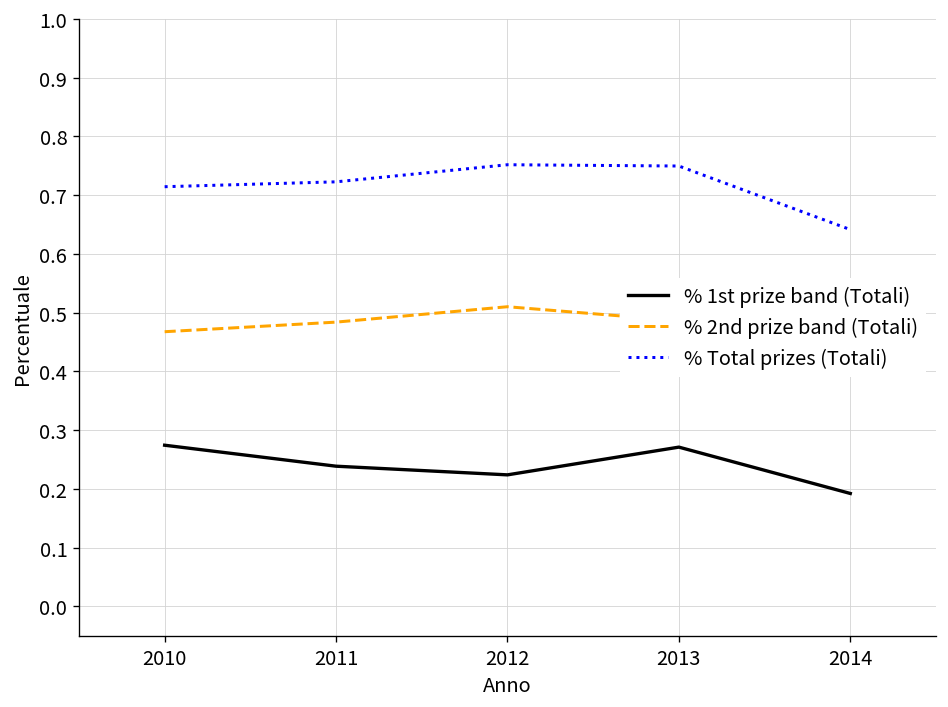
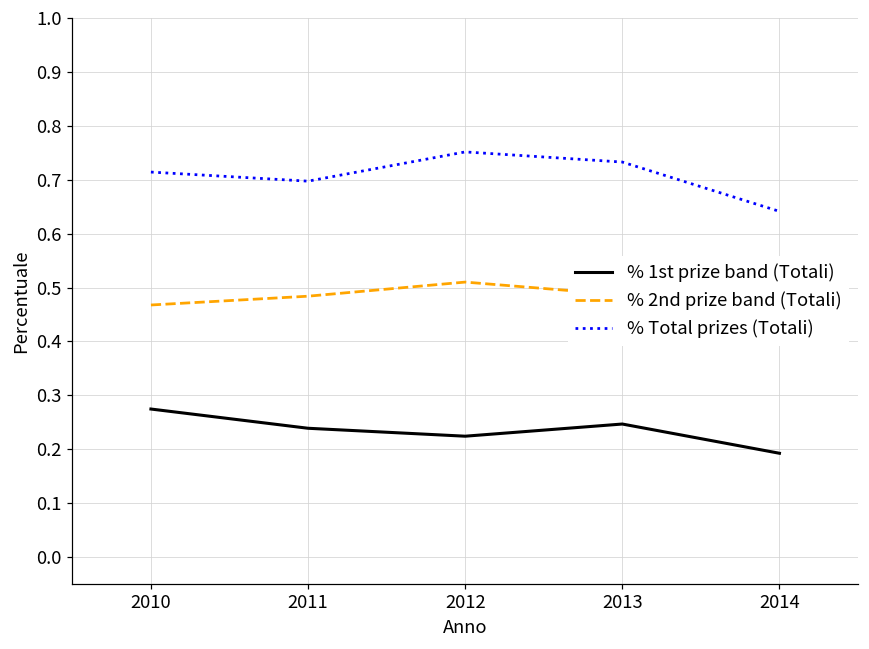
% Total prizes (Totali), 2011: 0.72 -> 0.70
% 1st prize band (Totali), 2013: 0.27 -> 0.25
% Total prizes (Totali), 2013: 0.75 -> 0.73
